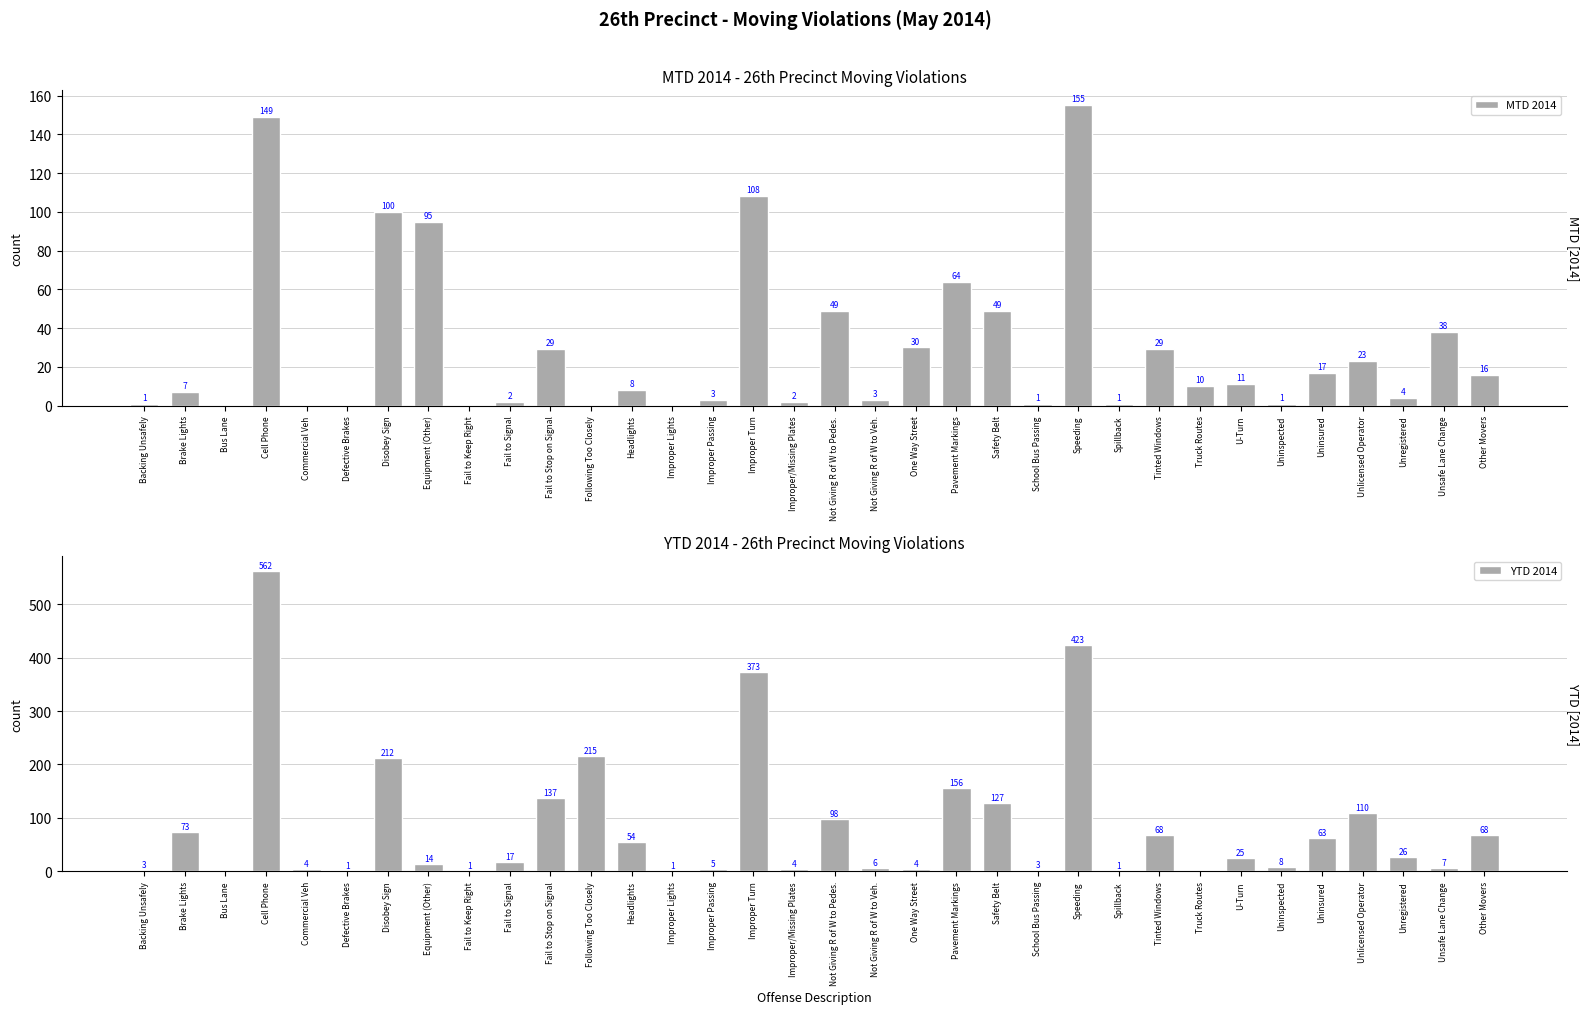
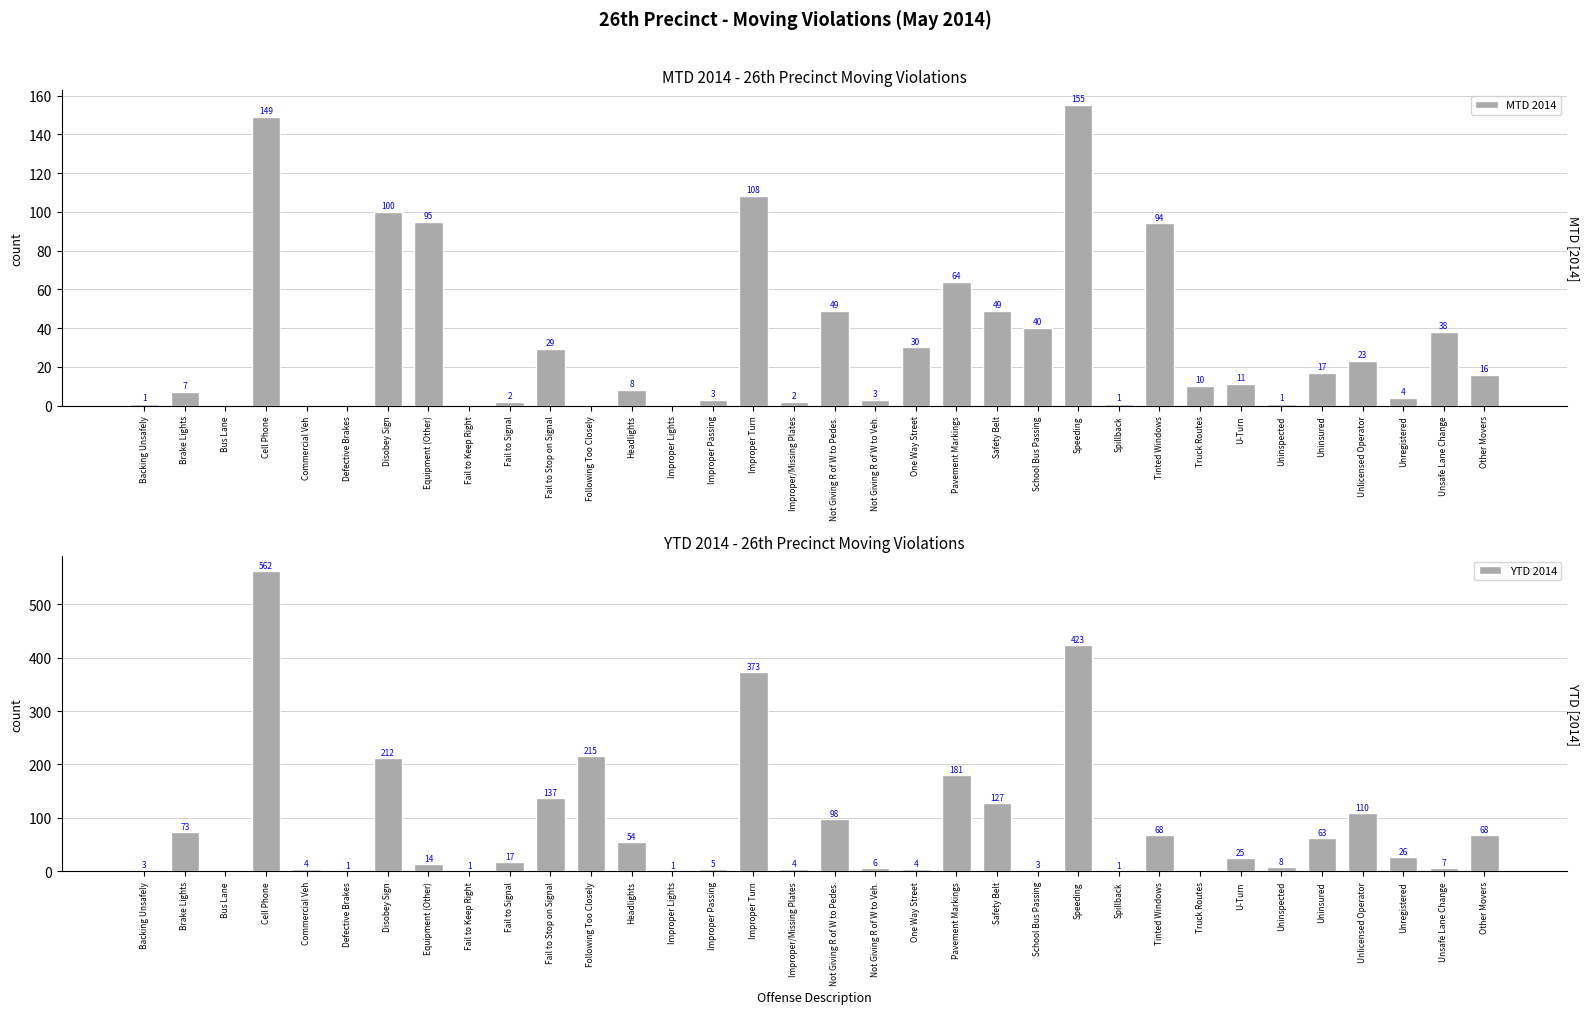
MTD 2014 - 26th Precinct Moving Violations, School Bus Passing: 1 -> 40
MTD 2014 - 26th Precinct Moving Violations, Tinted Windows: 29 -> 94
YTD 2014 - 26th Precinct Moving Violations, Pavement Markings: 156 -> 181
